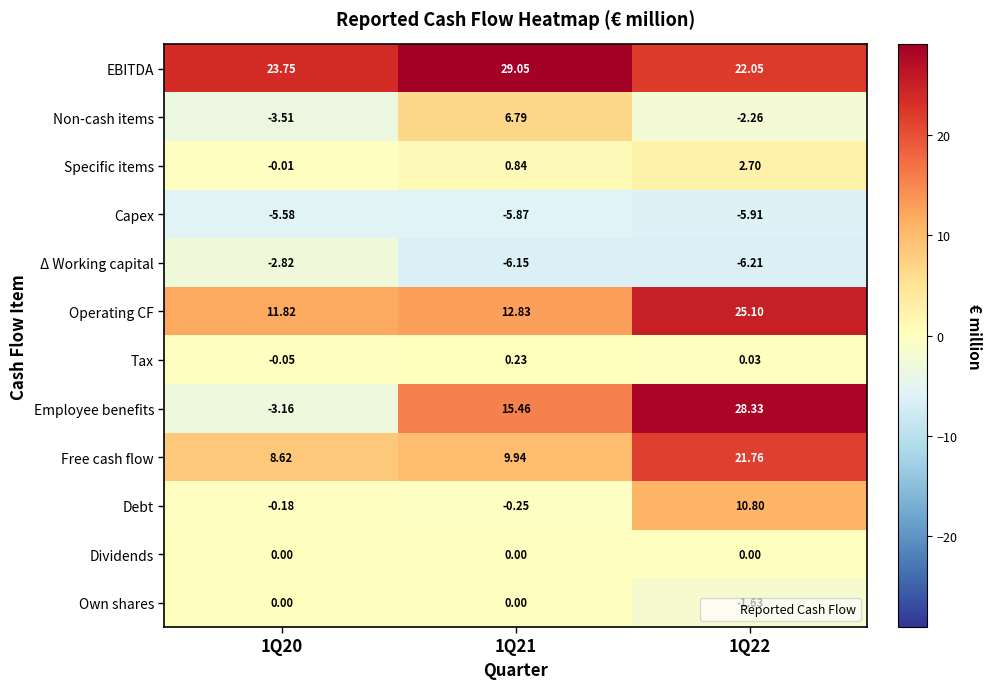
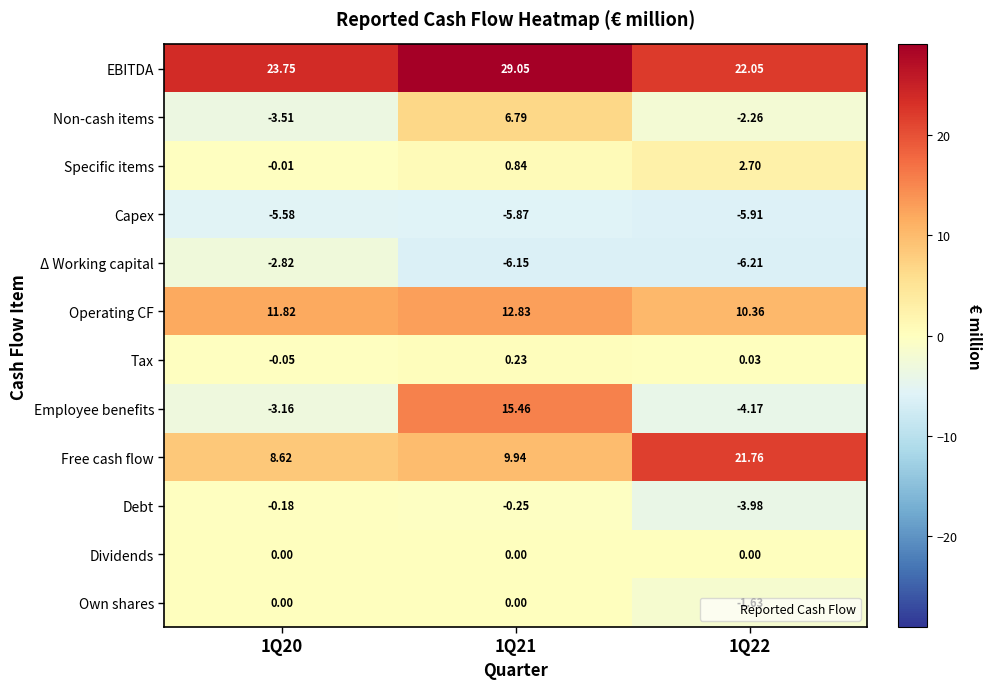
Operating CF, 1Q22: 25.10 -> 10.36
Employee benefits, 1Q22: 28.33 -> -4.17
Debt, 1Q22: 10.80 -> -3.98
